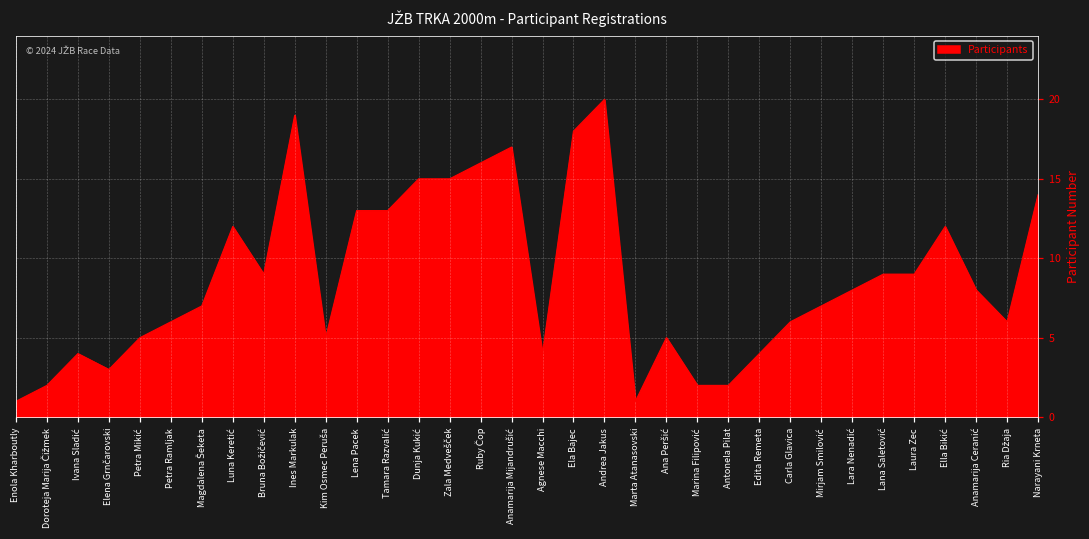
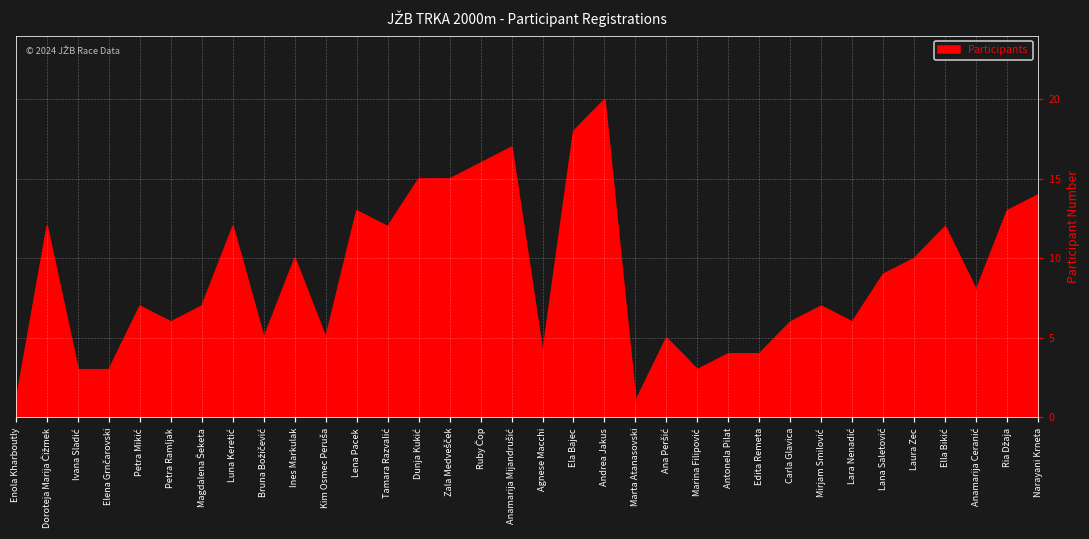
Doroteja Marija Čižmek: 2 -> 12
Ivana Sladić: 4 -> 3
Petra Mikić: 5 -> 7
Bruna Božičević: 9 -> 5
Ines Markulak: 19 -> 10
Tamara Razvalić: 13 -> 12
Marina Filipović: 2 -> 3
Antonela Pilat: 2 -> 4
Lara Nenadić: 8 -> 6
Laura Zec: 9 -> 10
Ria Džaja: 6 -> 13
